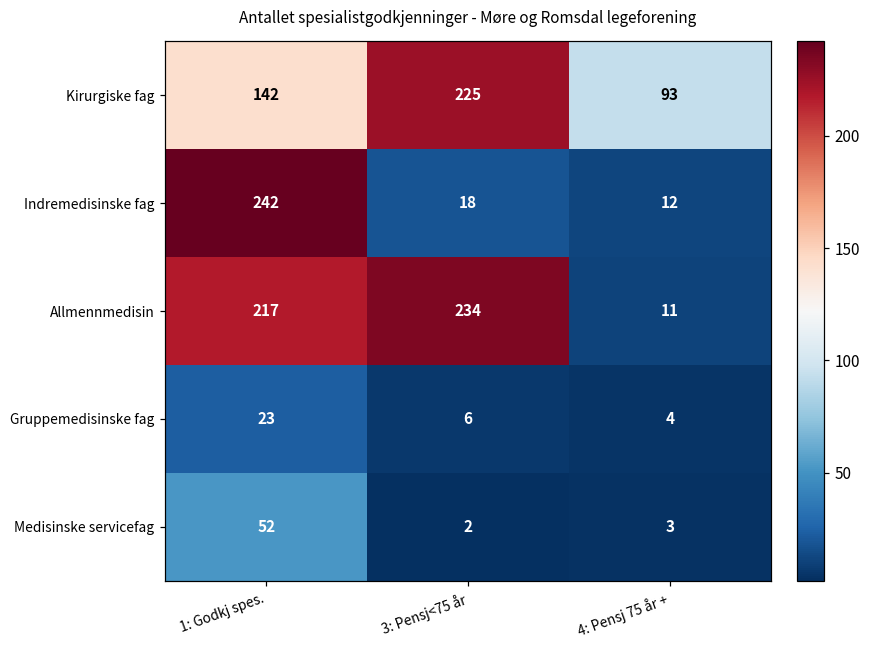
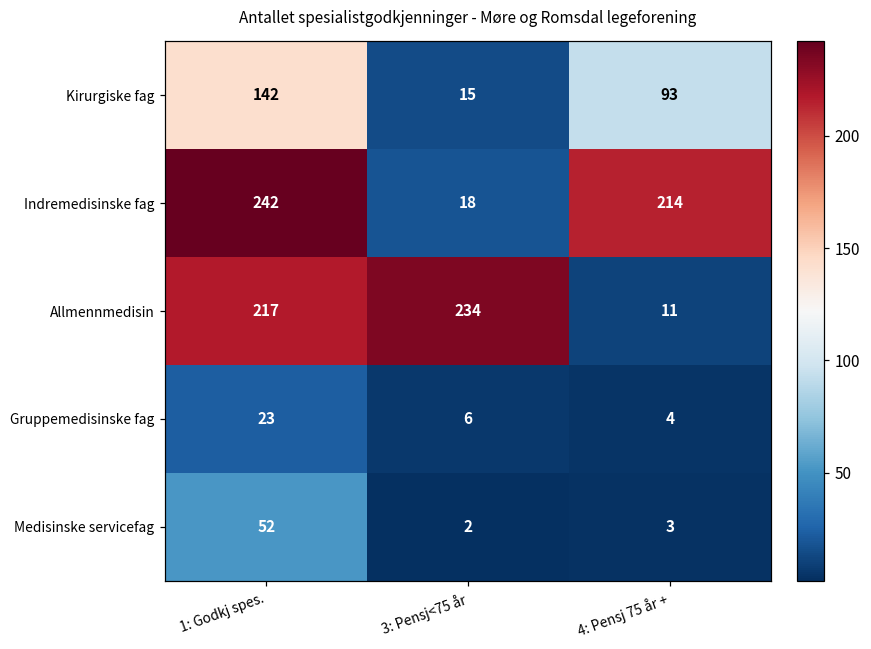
Kirurgiske fag, 3: Pensj<75 år: 225 -> 15
Indremedisinske fag, 4: Pensj 75 år +: 12 -> 214
